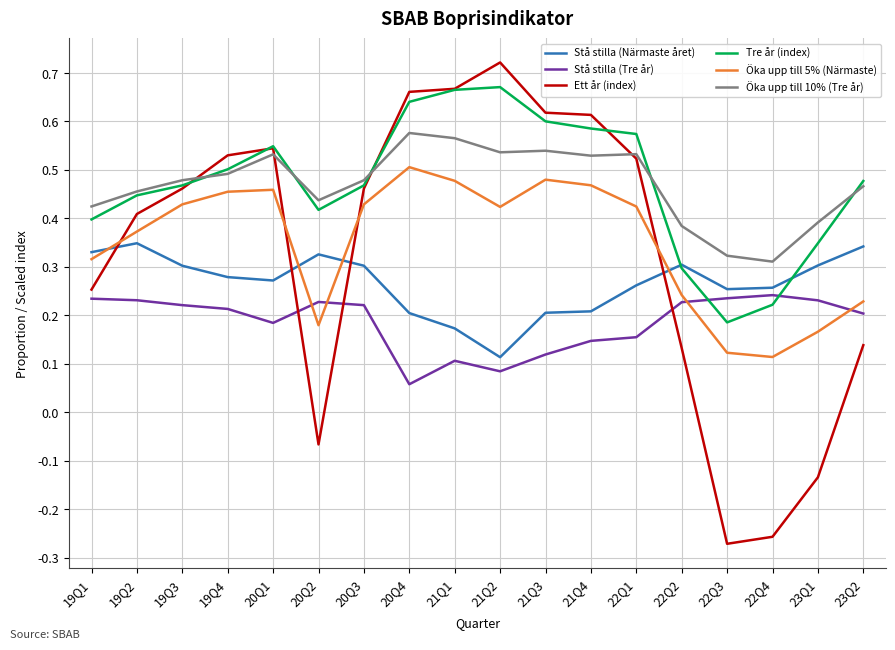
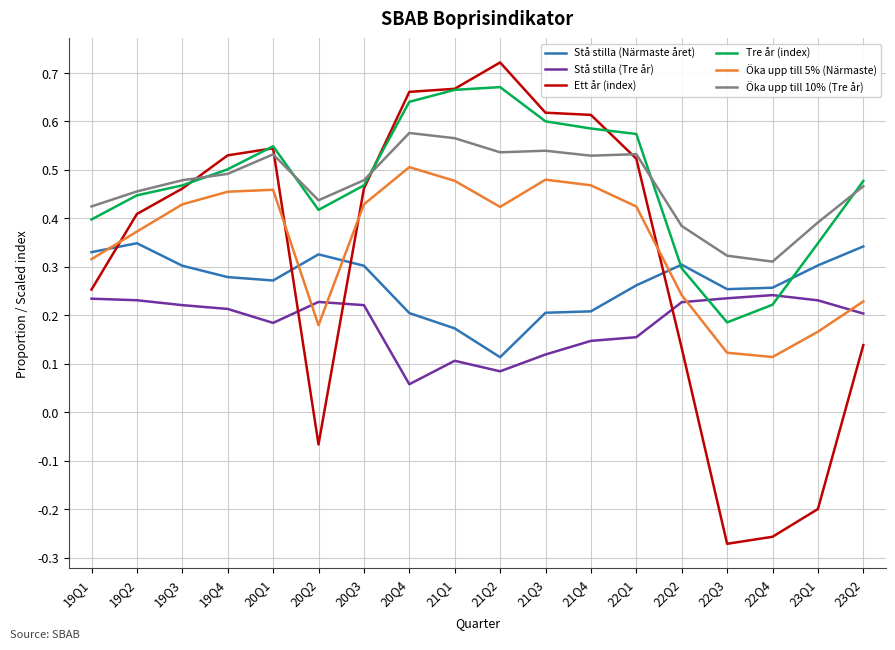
Ett år (index), 23Q1: -0.13 -> -0.20
